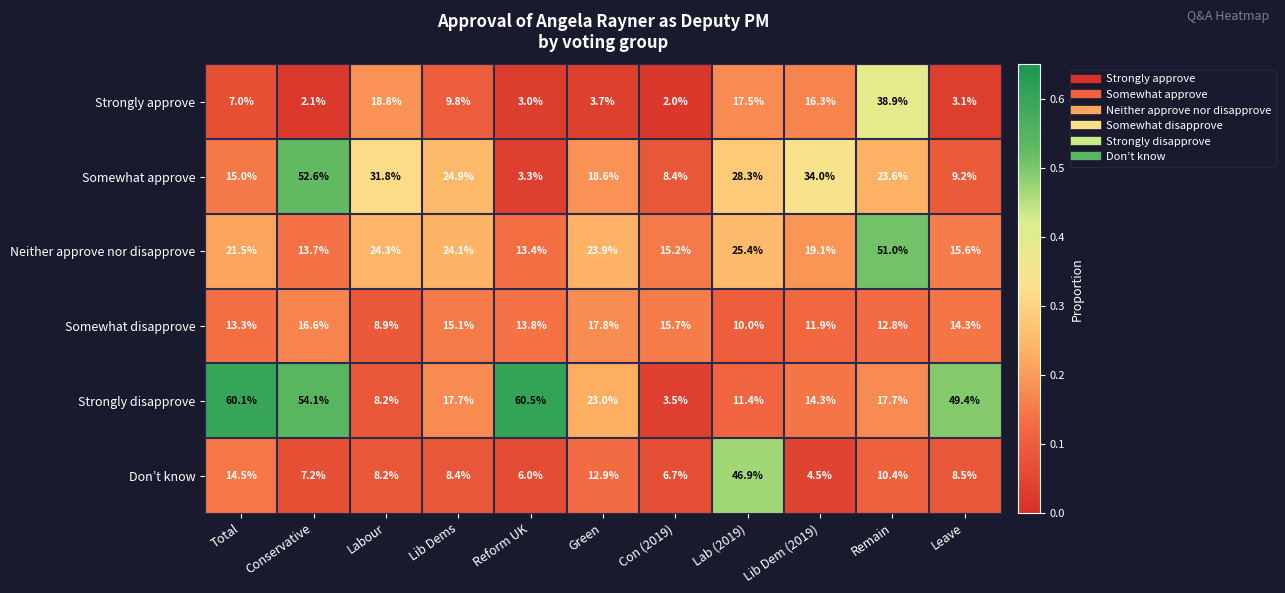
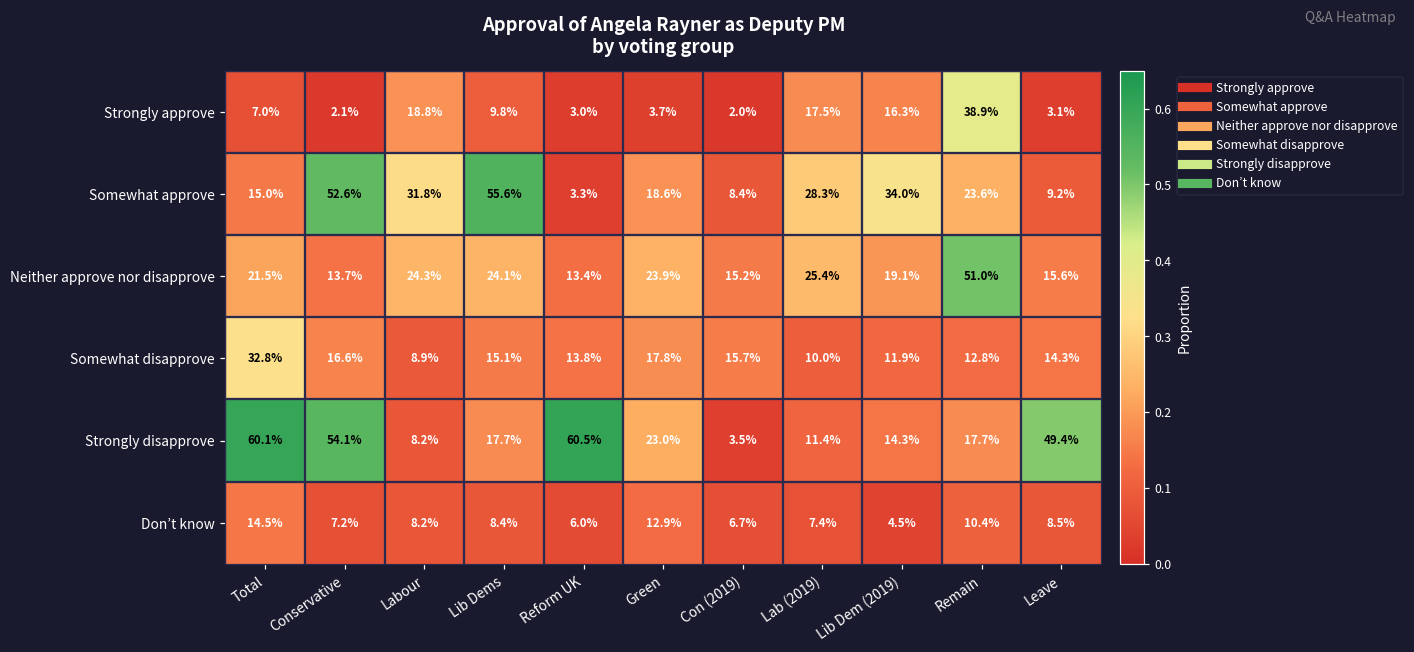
Somewhat approve, Lib Dems: 24.9% -> 55.6%
Somewhat disapprove, Total: 13.3% -> 32.8%
Don’t know, Lab (2019): 46.9% -> 7.4%
